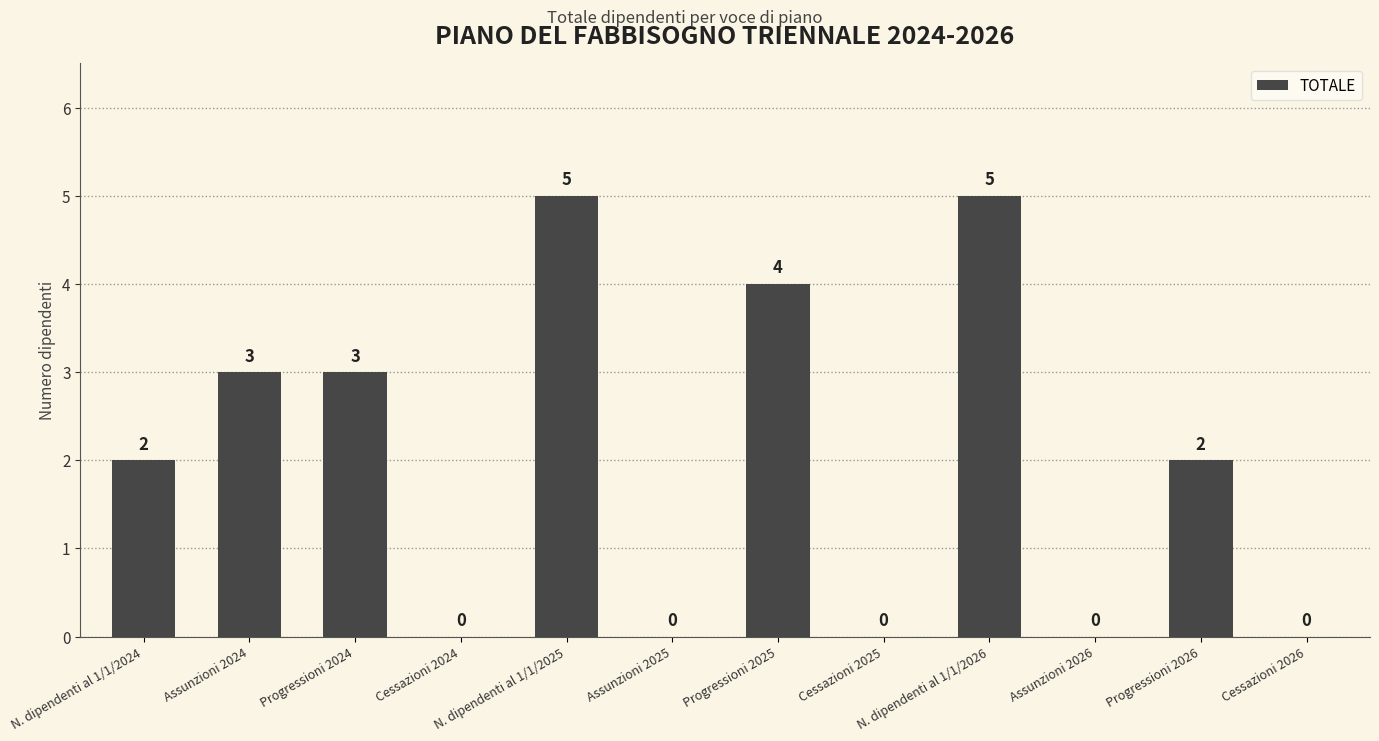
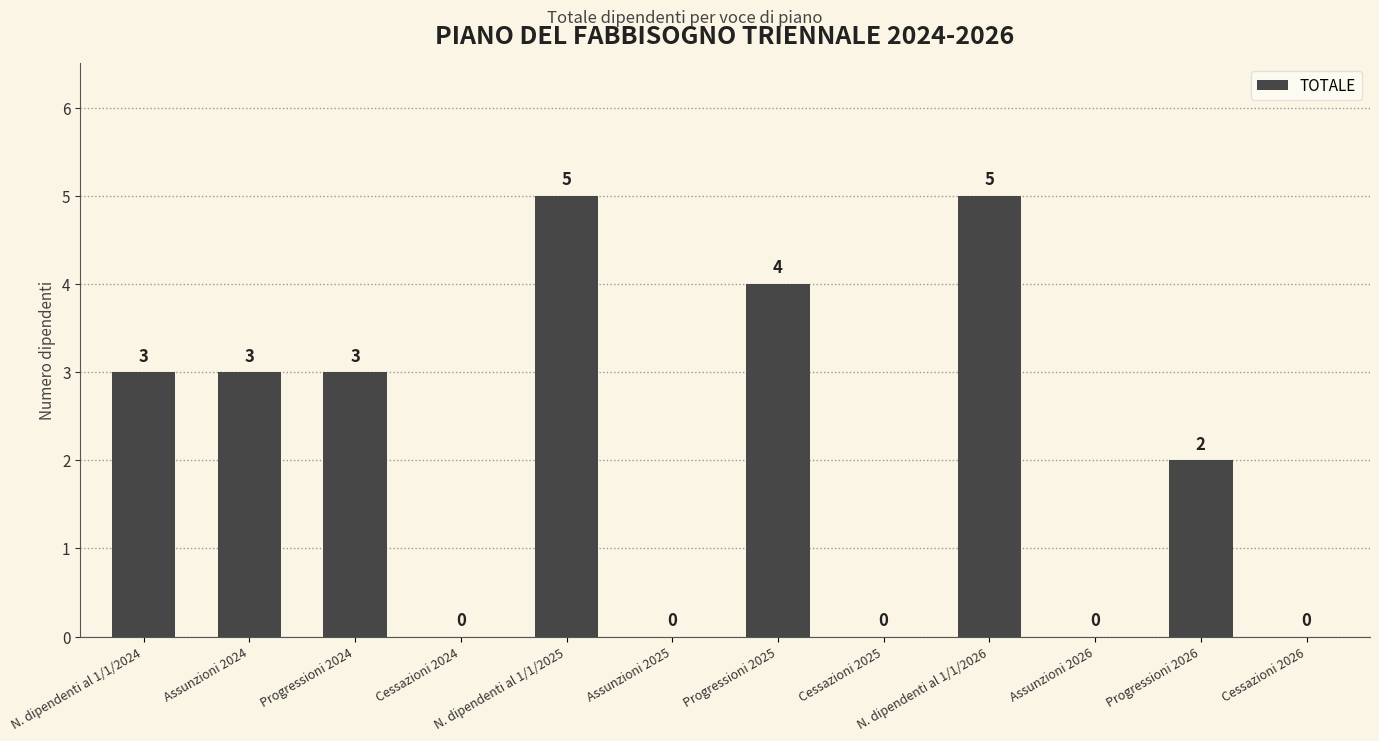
N. dipendenti al 1/1/2024: 2 -> 3
